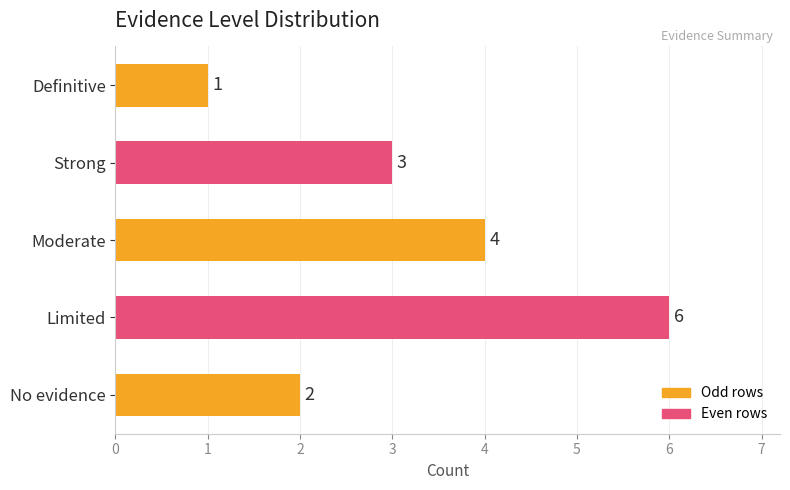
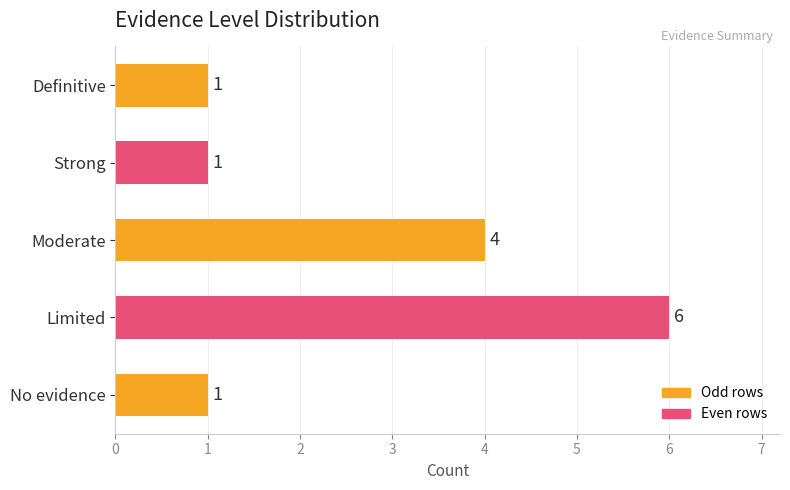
Strong: 3 -> 1
No evidence: 2 -> 1
